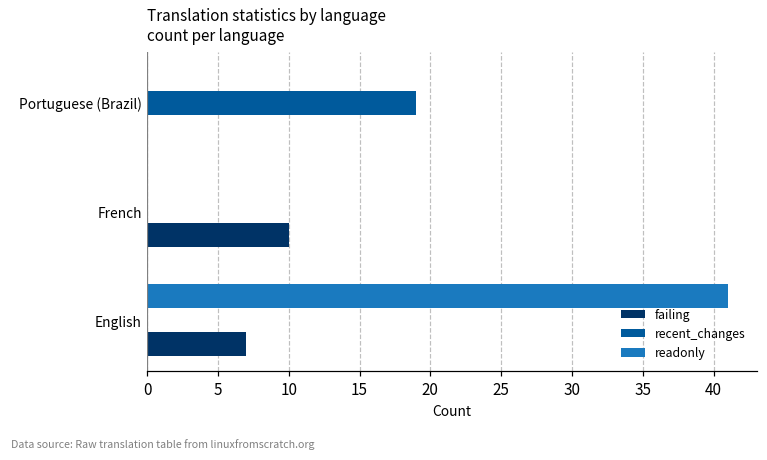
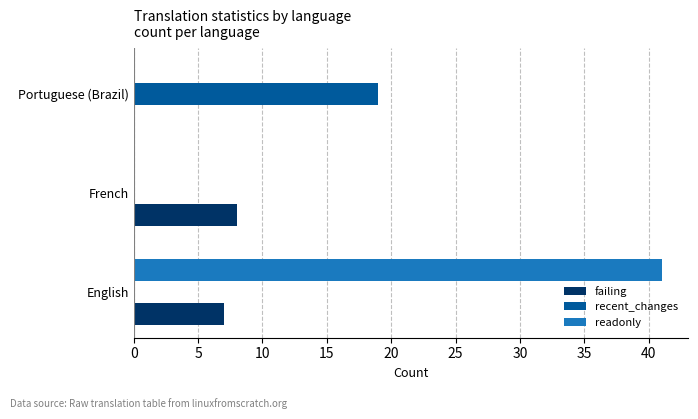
failing, French: 10 -> 8
